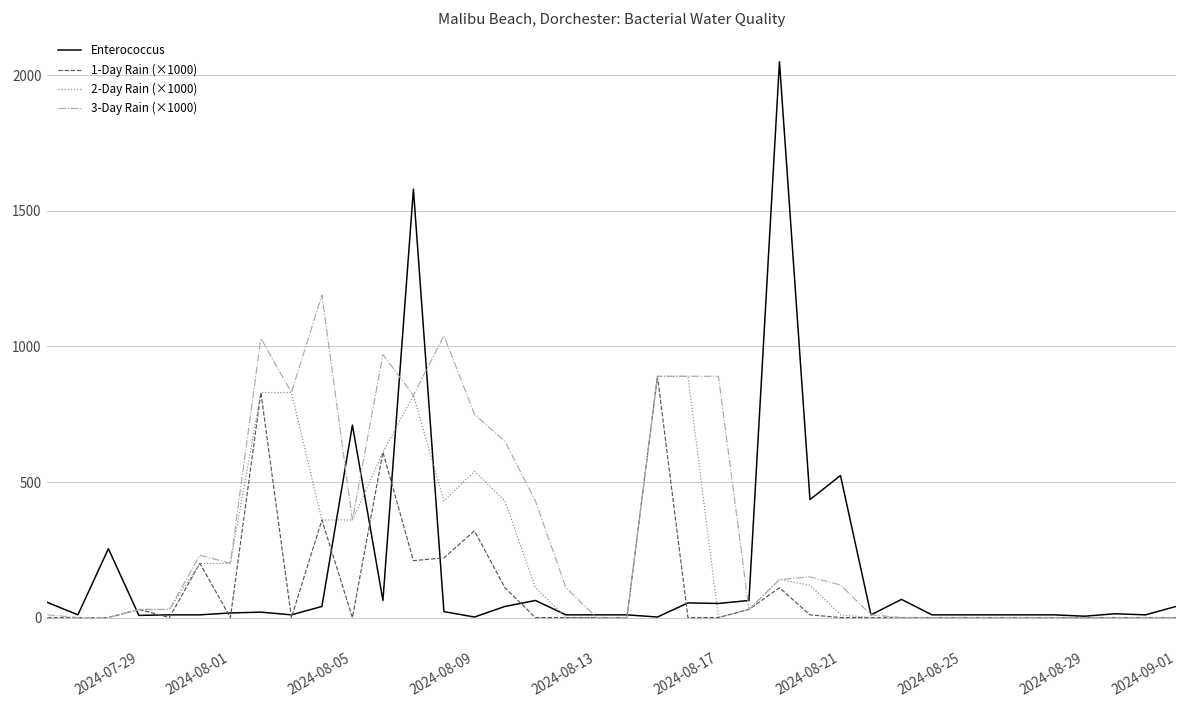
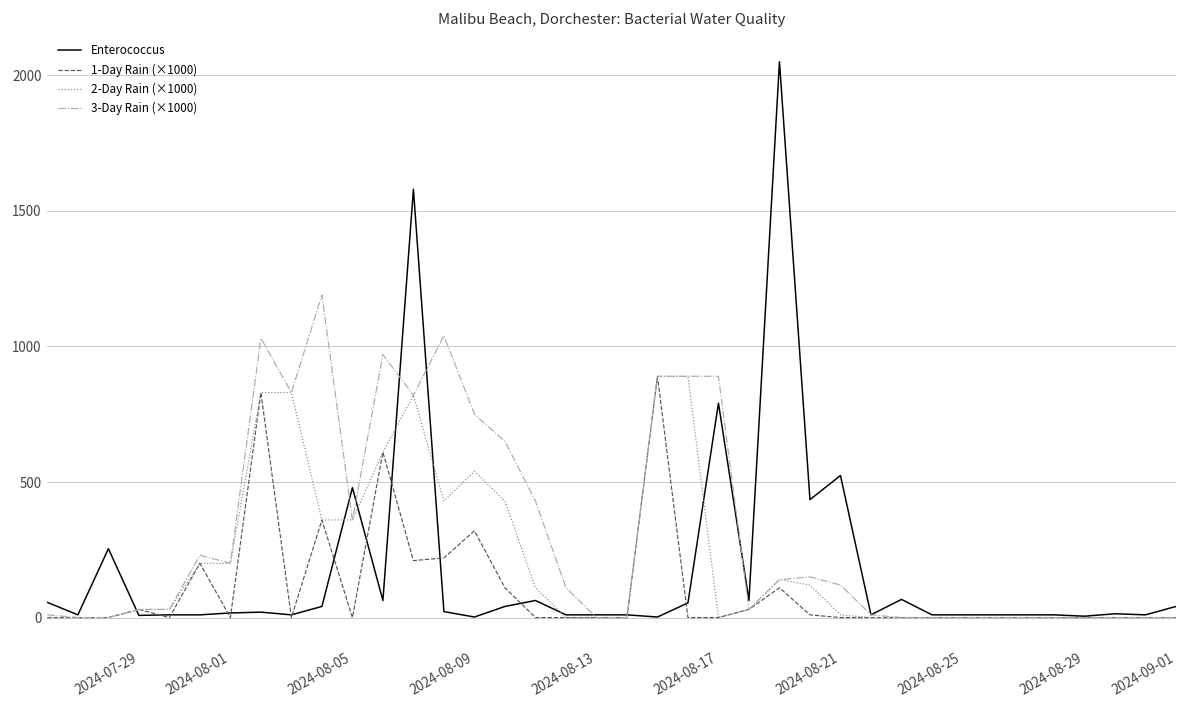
Enterococcus, 2024-08-05: 710 -> 480
Enterococcus, 2024-08-17: 50 -> 790
